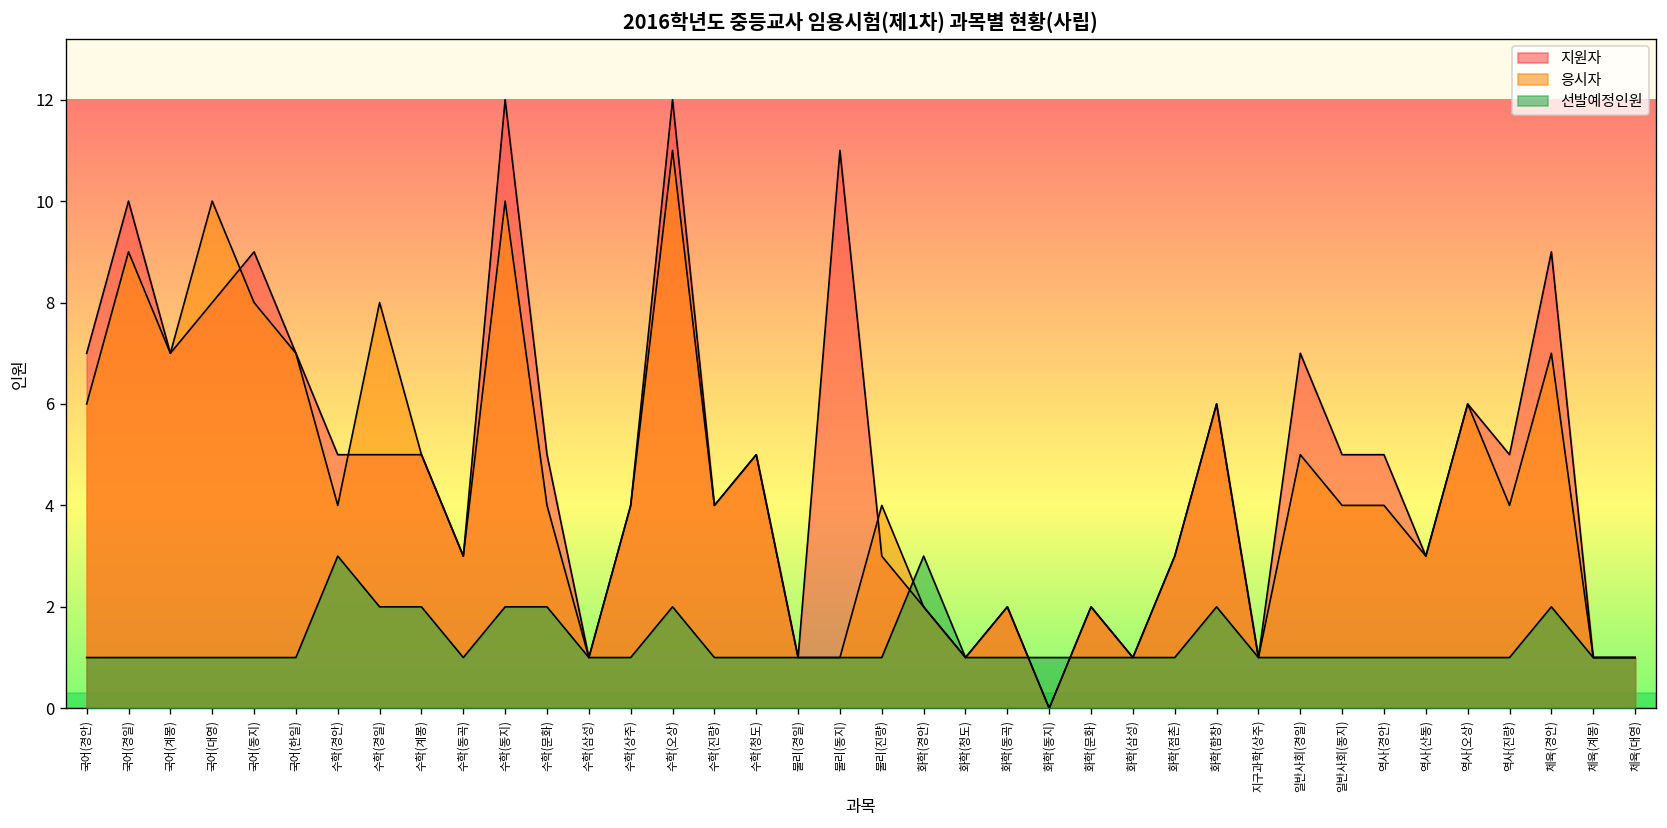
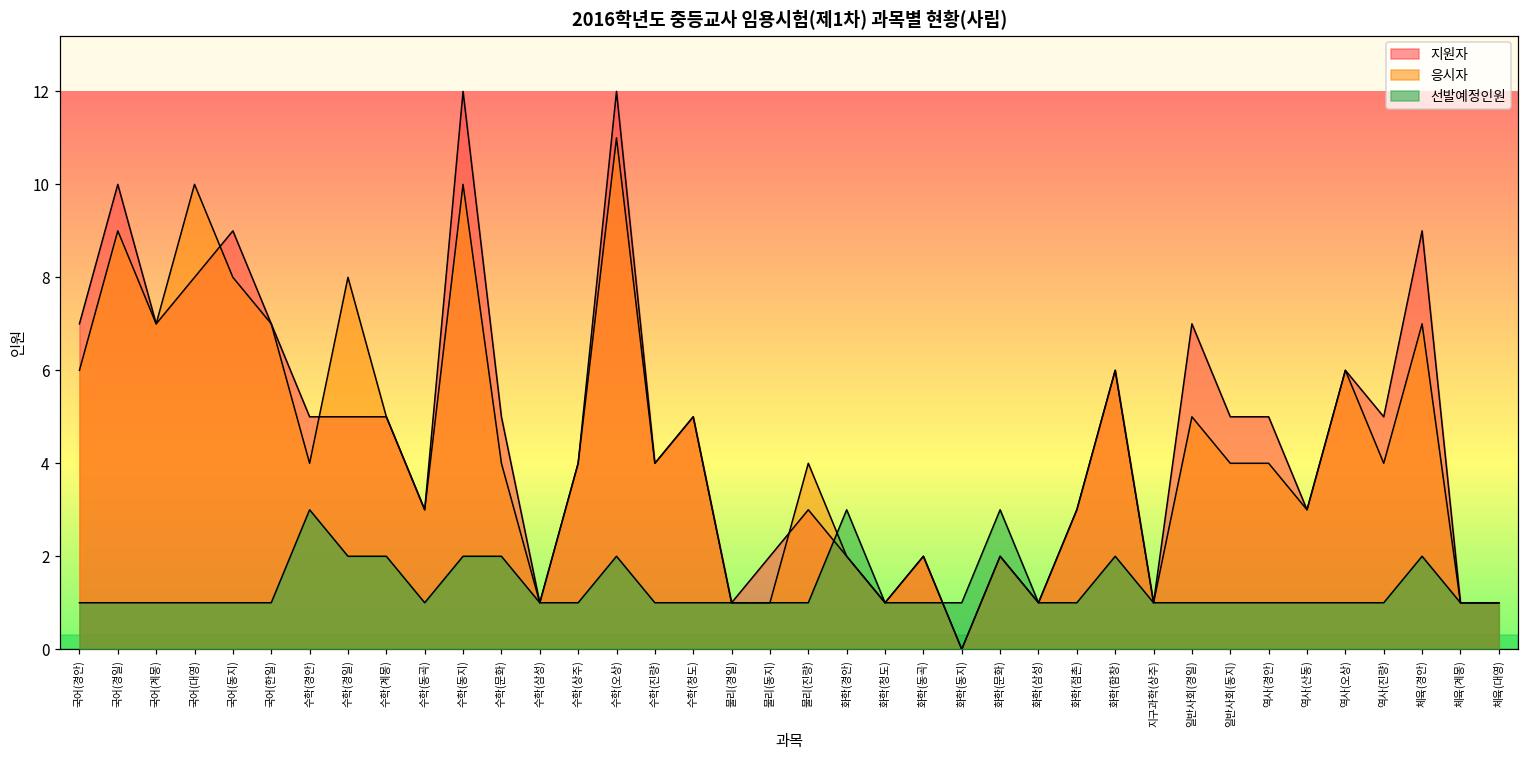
지원자, 물리(동지): 11 -> 2
선발예정인원, 화학(문화): 1 -> 3
